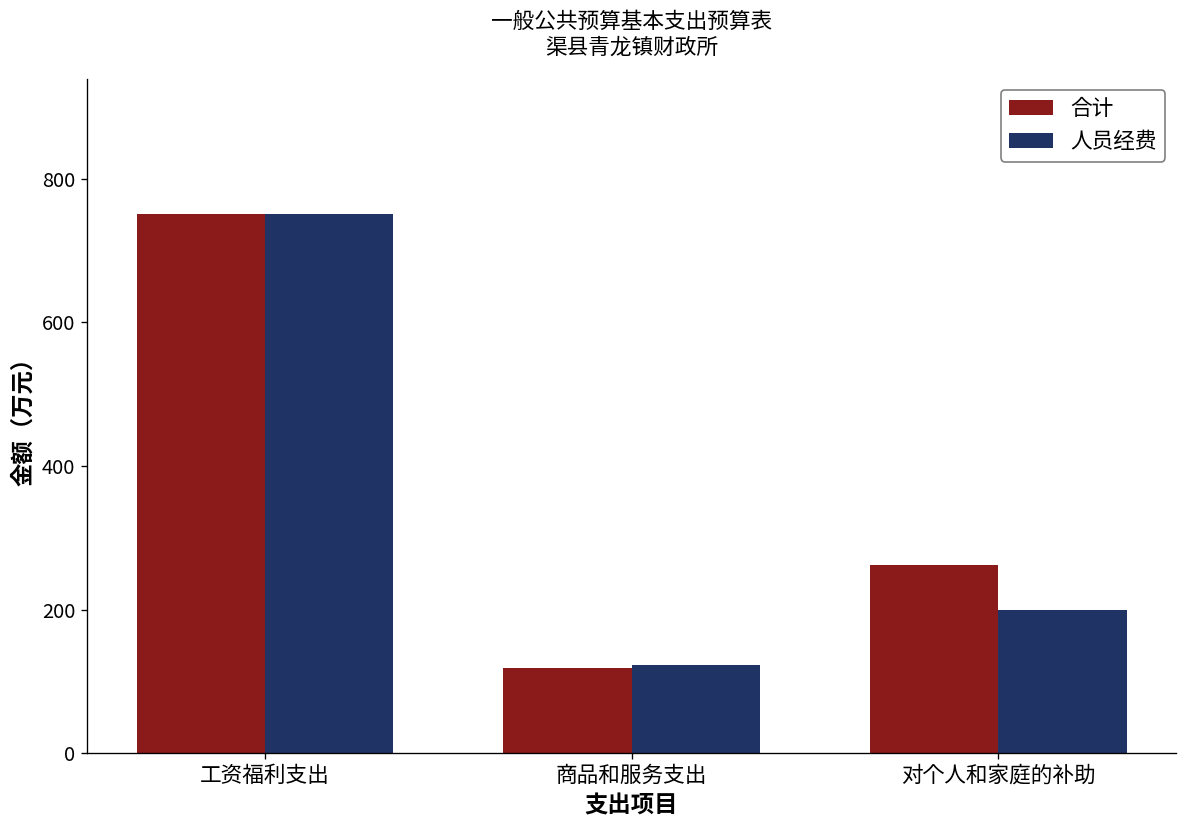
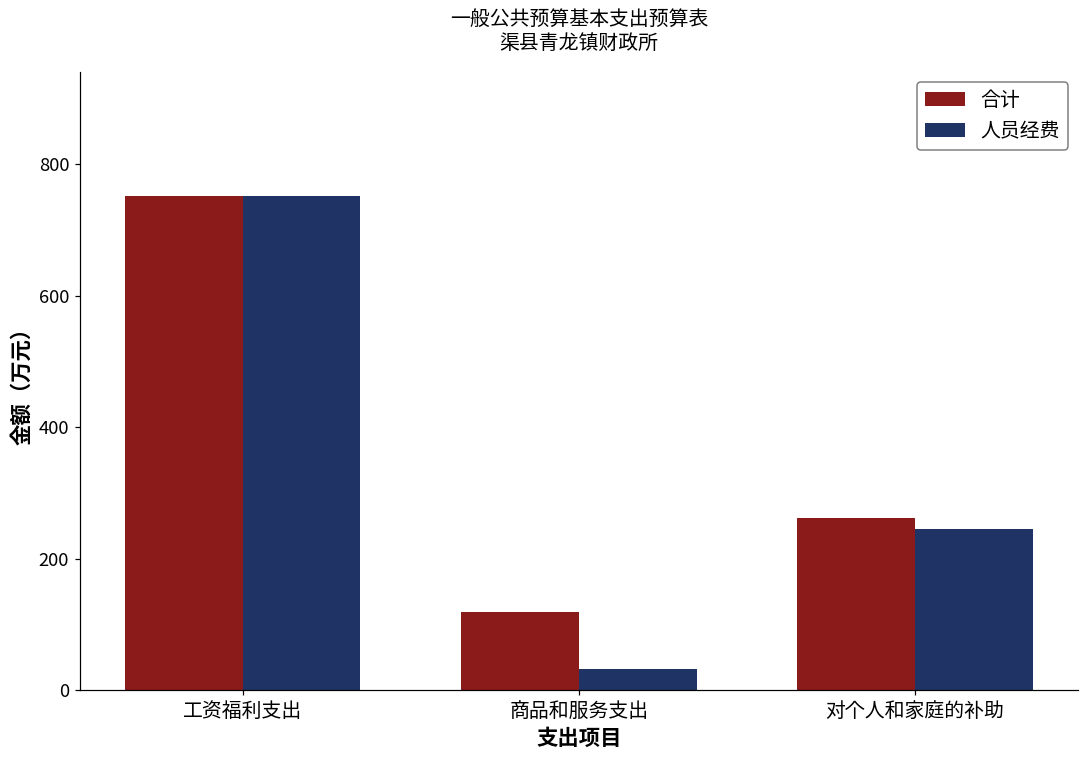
人员经费, 商品和服务支出: 120 -> 30
人员经费, 对个人和家庭的补助: 200 -> 250
